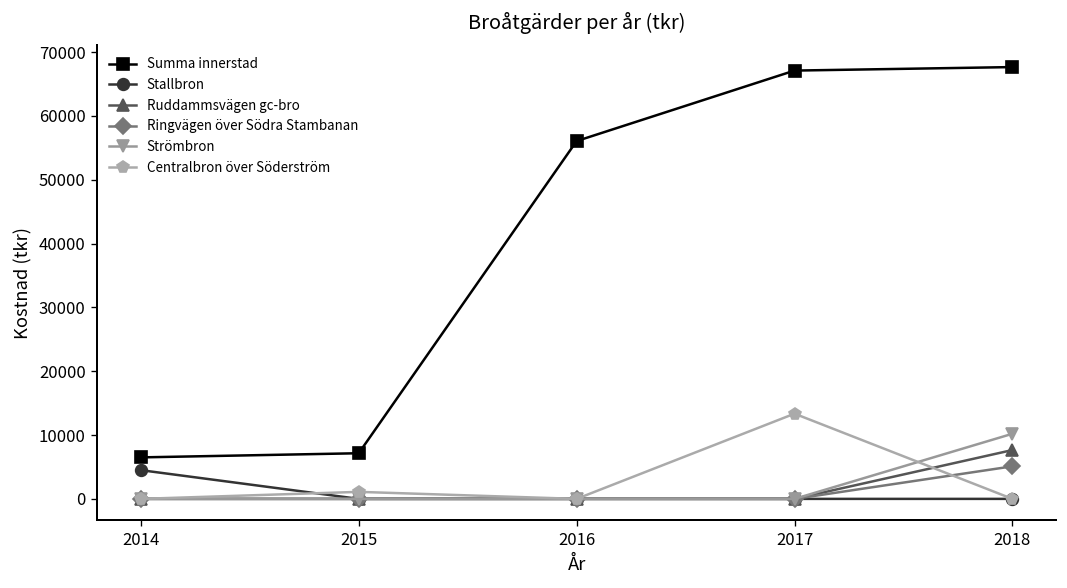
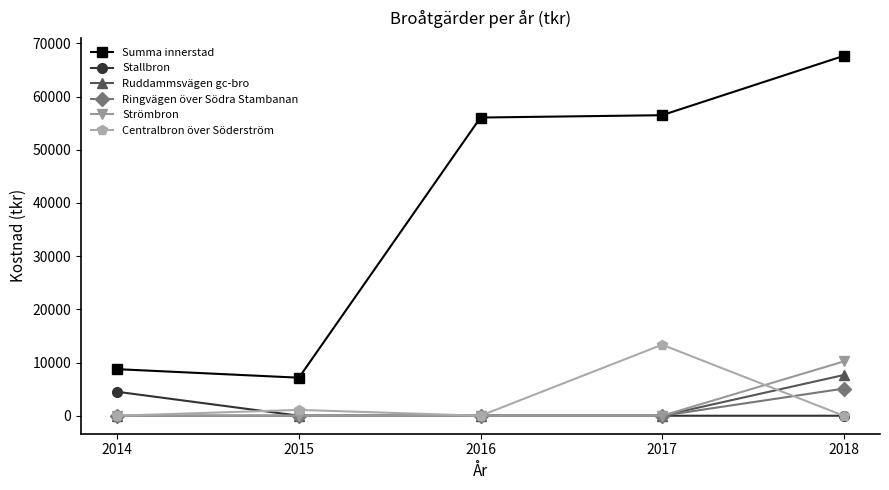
Summa innerstad, 2014: 7000 -> 9000
Summa innerstad, 2017: 67000 -> 57000
